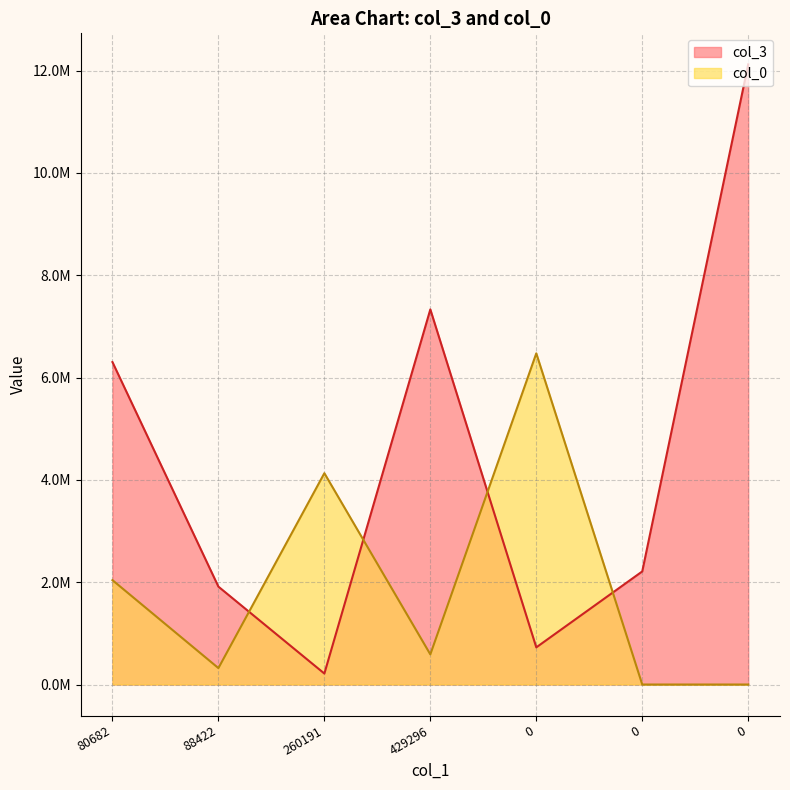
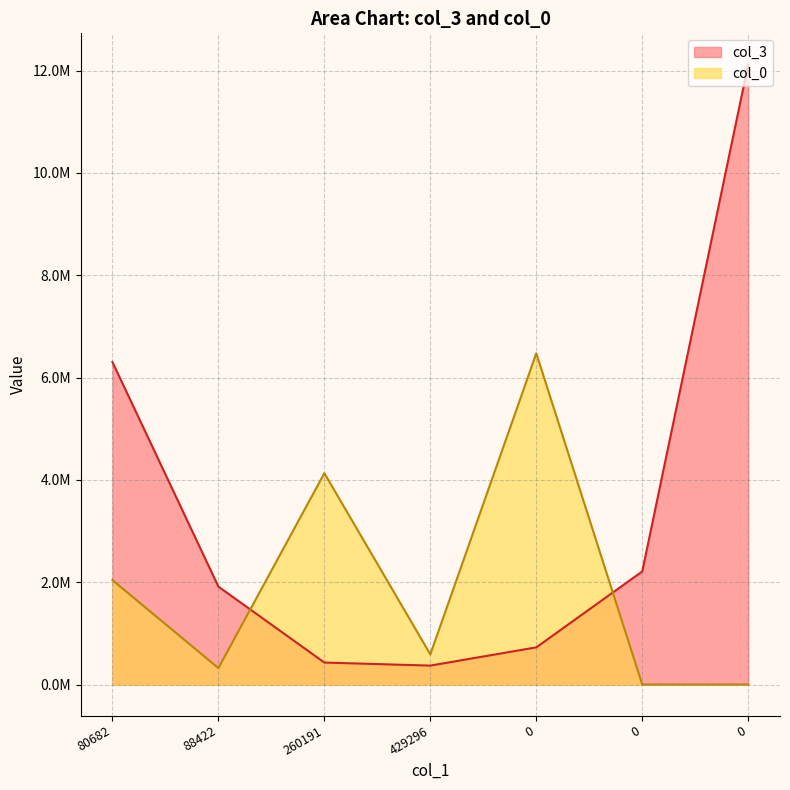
col_3, 260191: 200000 -> 400000
col_3, 429296: 7300000 -> 400000
